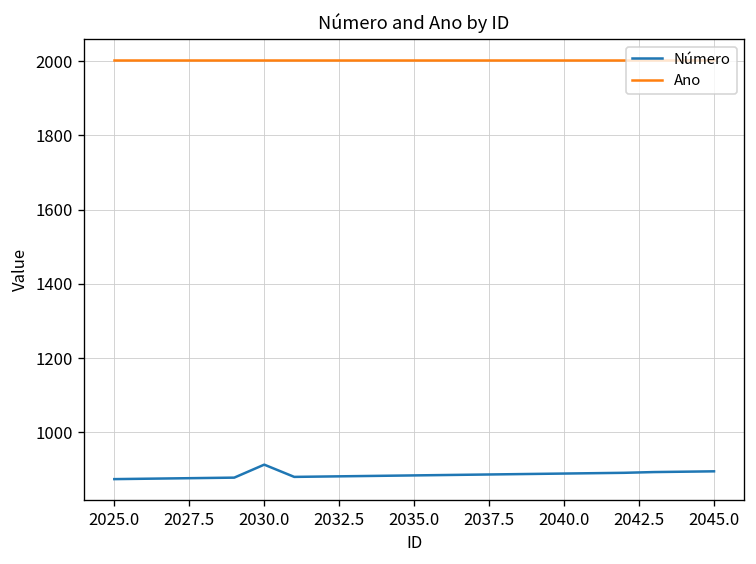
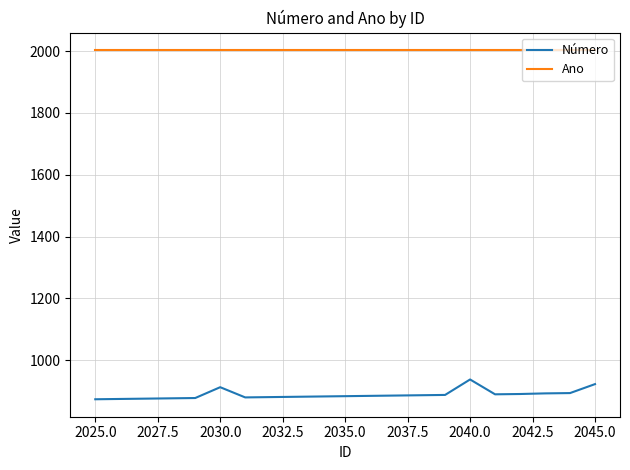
Número, 2040.0: 890 -> 940
Número, 2045.0: 900 -> 920
